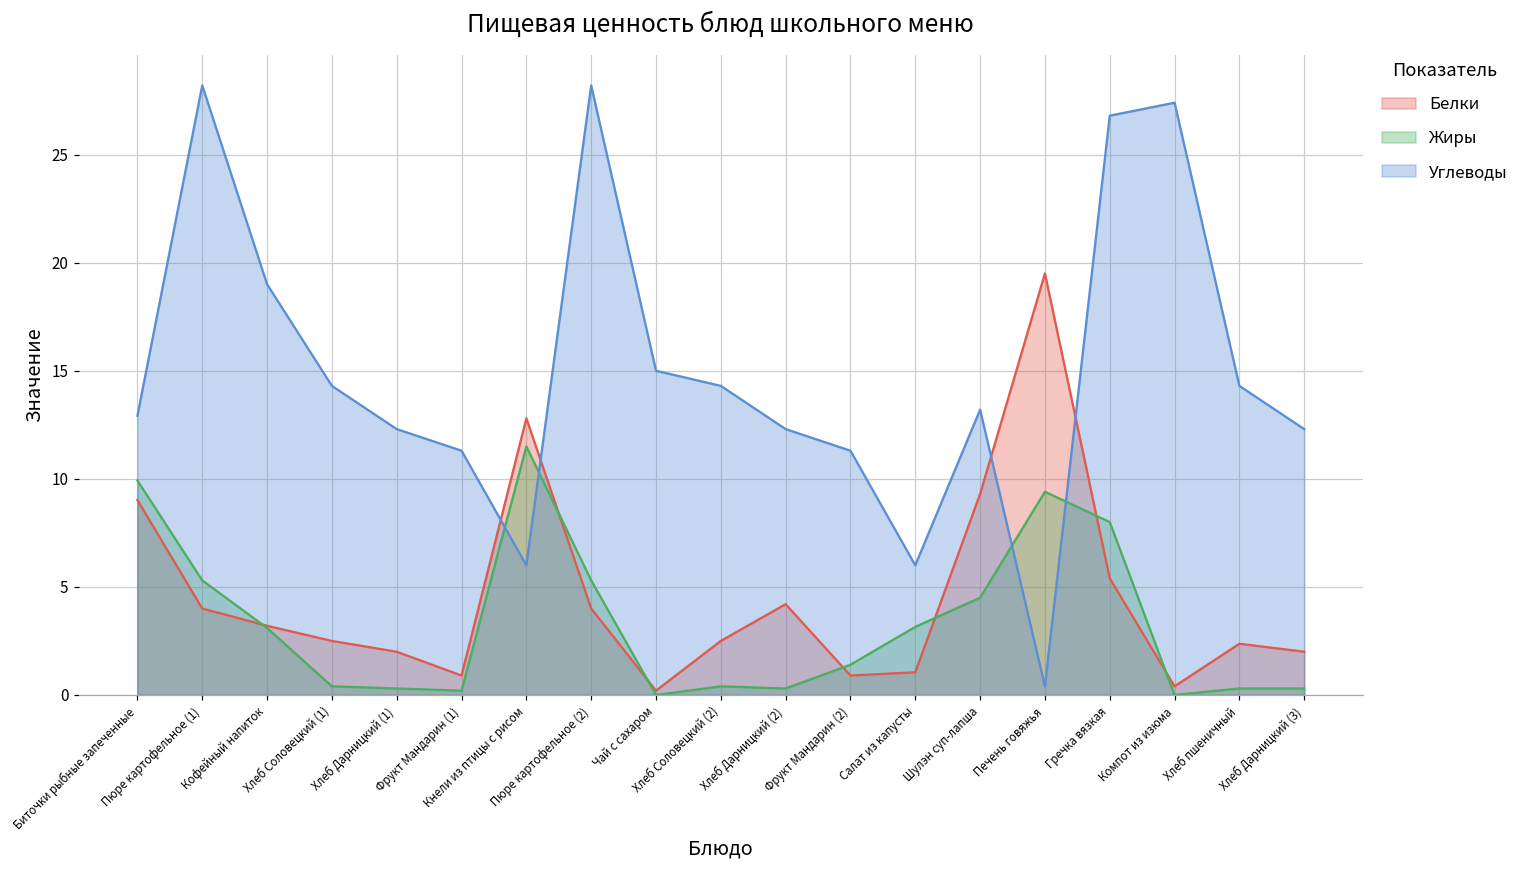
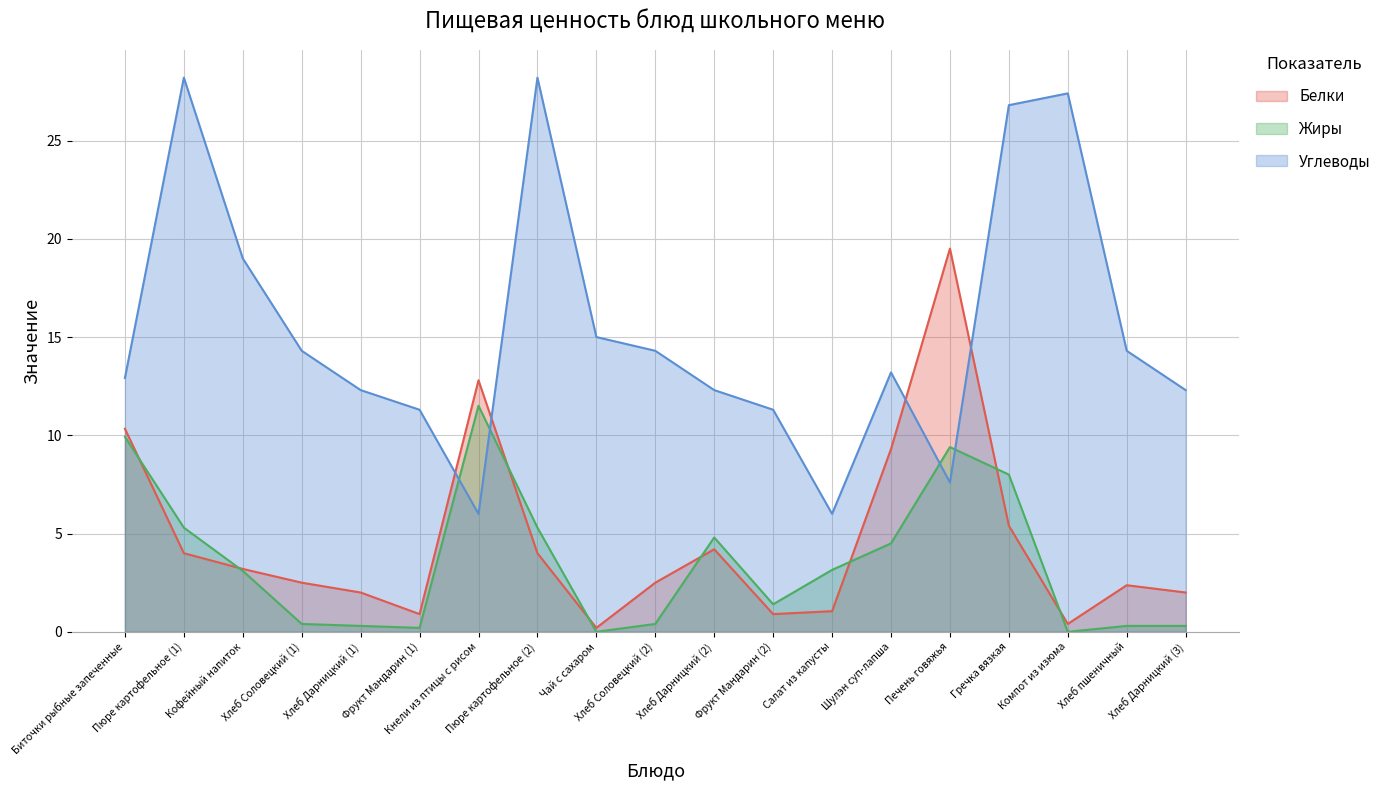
Белки, Биточки рыбные запеченные: 9.0 -> 10.3
Жиры, Хлеб Дарницкий (2): 0.3 -> 4.8
Углеводы, Печень говяжья: 0.4 -> 7.6
